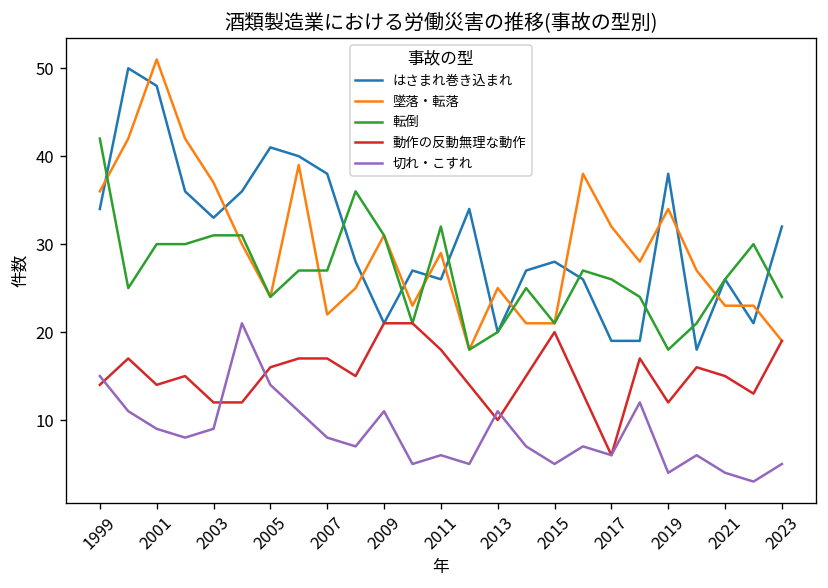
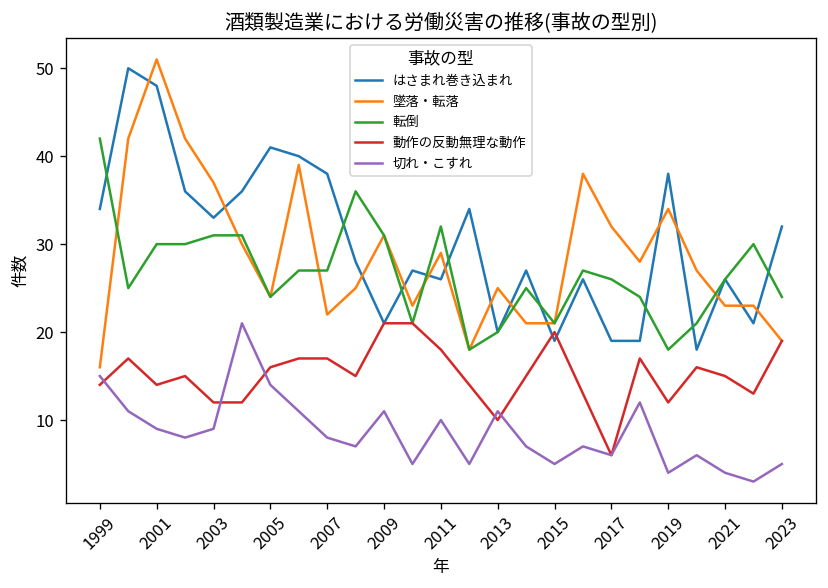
墜落・転落, 1999: 36 -> 16
切れ・こすれ, 2011: 6 -> 10
はさまれ巻き込まれ, 2015: 28 -> 19
